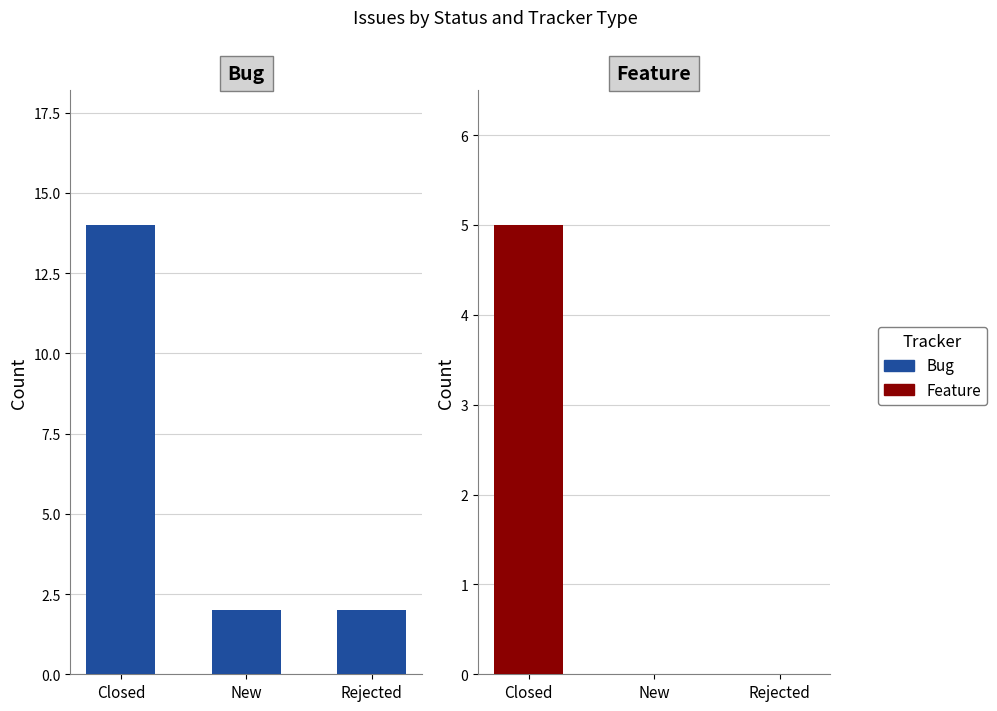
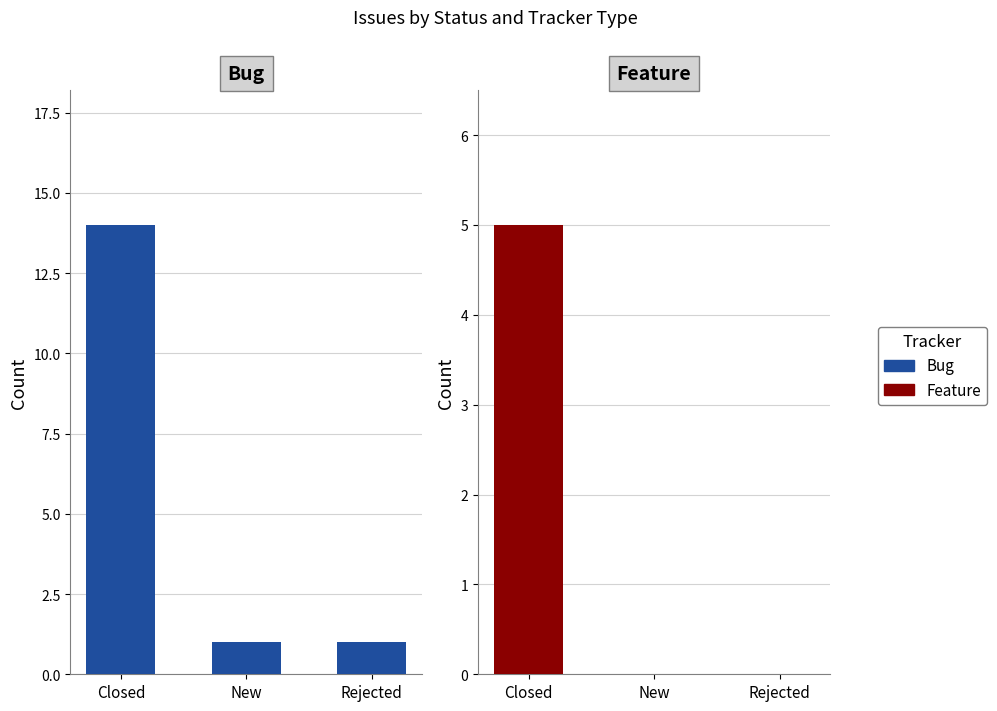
Bug, New: 2 -> 1
Bug, Rejected: 2 -> 1
